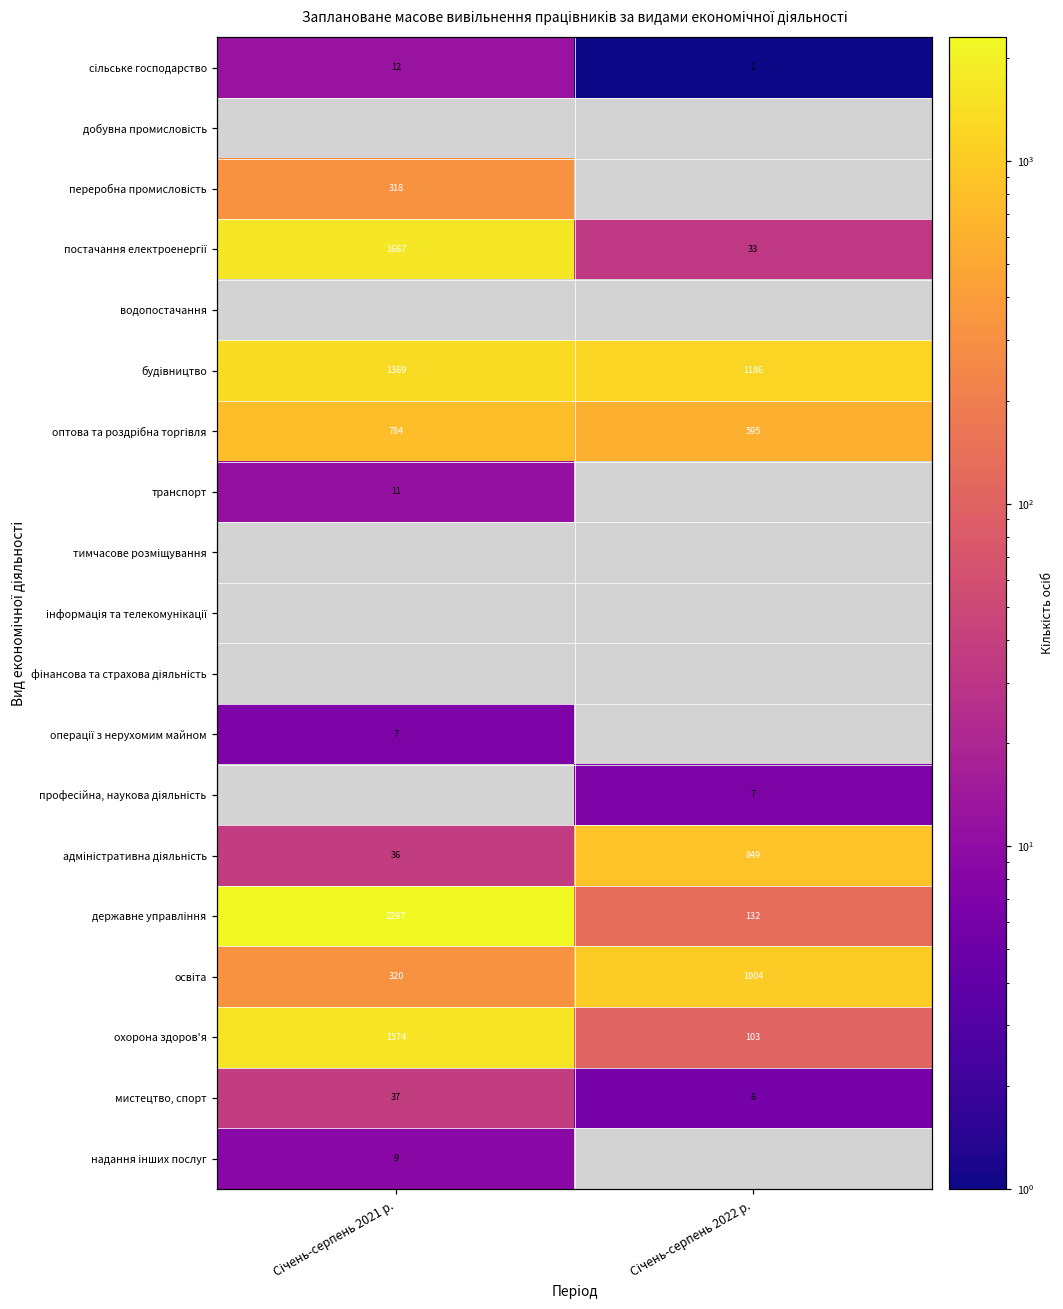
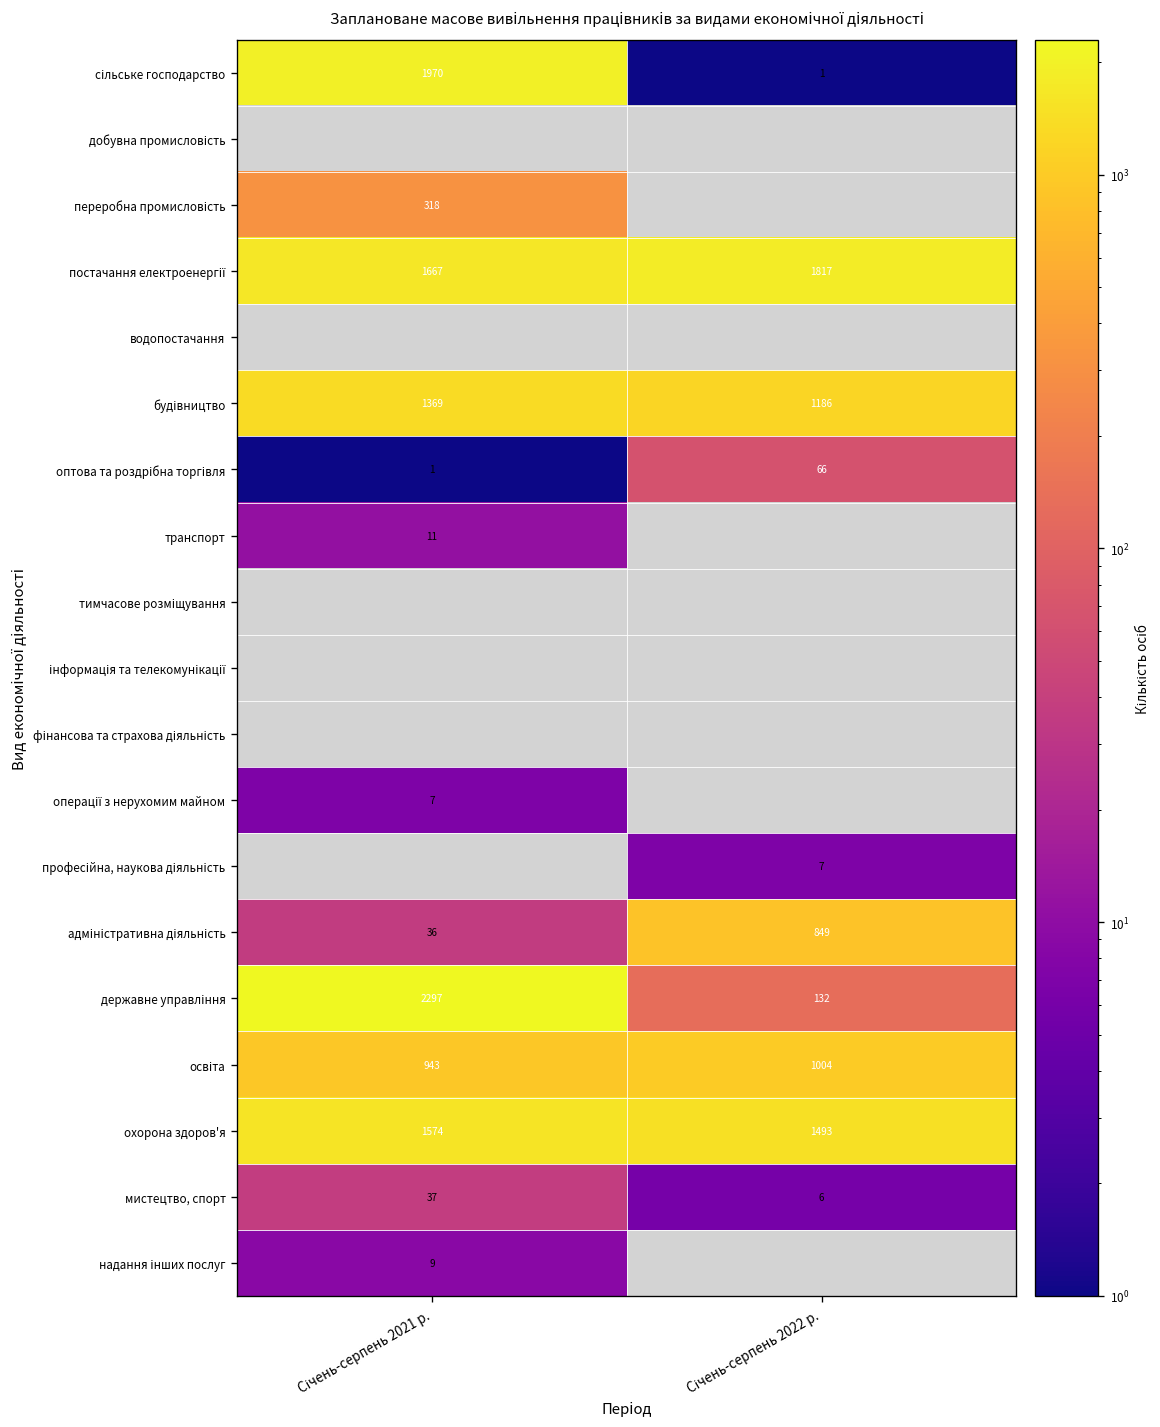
сільське господарство, Січень-серпень 2021 р.: 12 -> 1970
постачання електроенергії, Січень-серпень 2022 р.: 33 -> 1817
оптова та роздрібна торгівля, Січень-серпень 2021 р.: 784 -> 1
оптова та роздрібна торгівля, Січень-серпень 2022 р.: 595 -> 66
освіта, Січень-серпень 2021 р.: 320 -> 943
охорона здоров'я, Січень-серпень 2022 р.: 103 -> 1493
